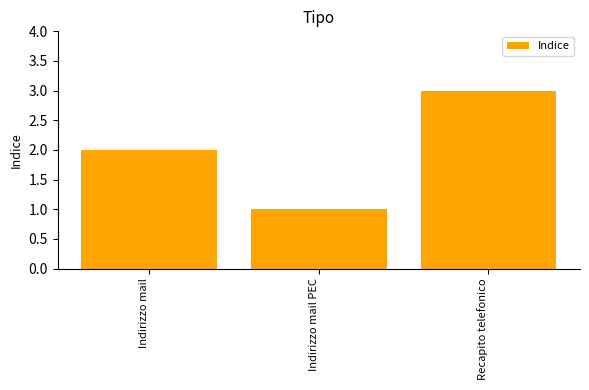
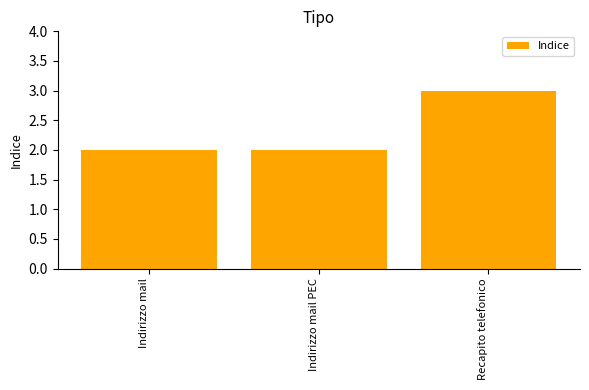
Indirizzo mail PEC: 1 -> 2
